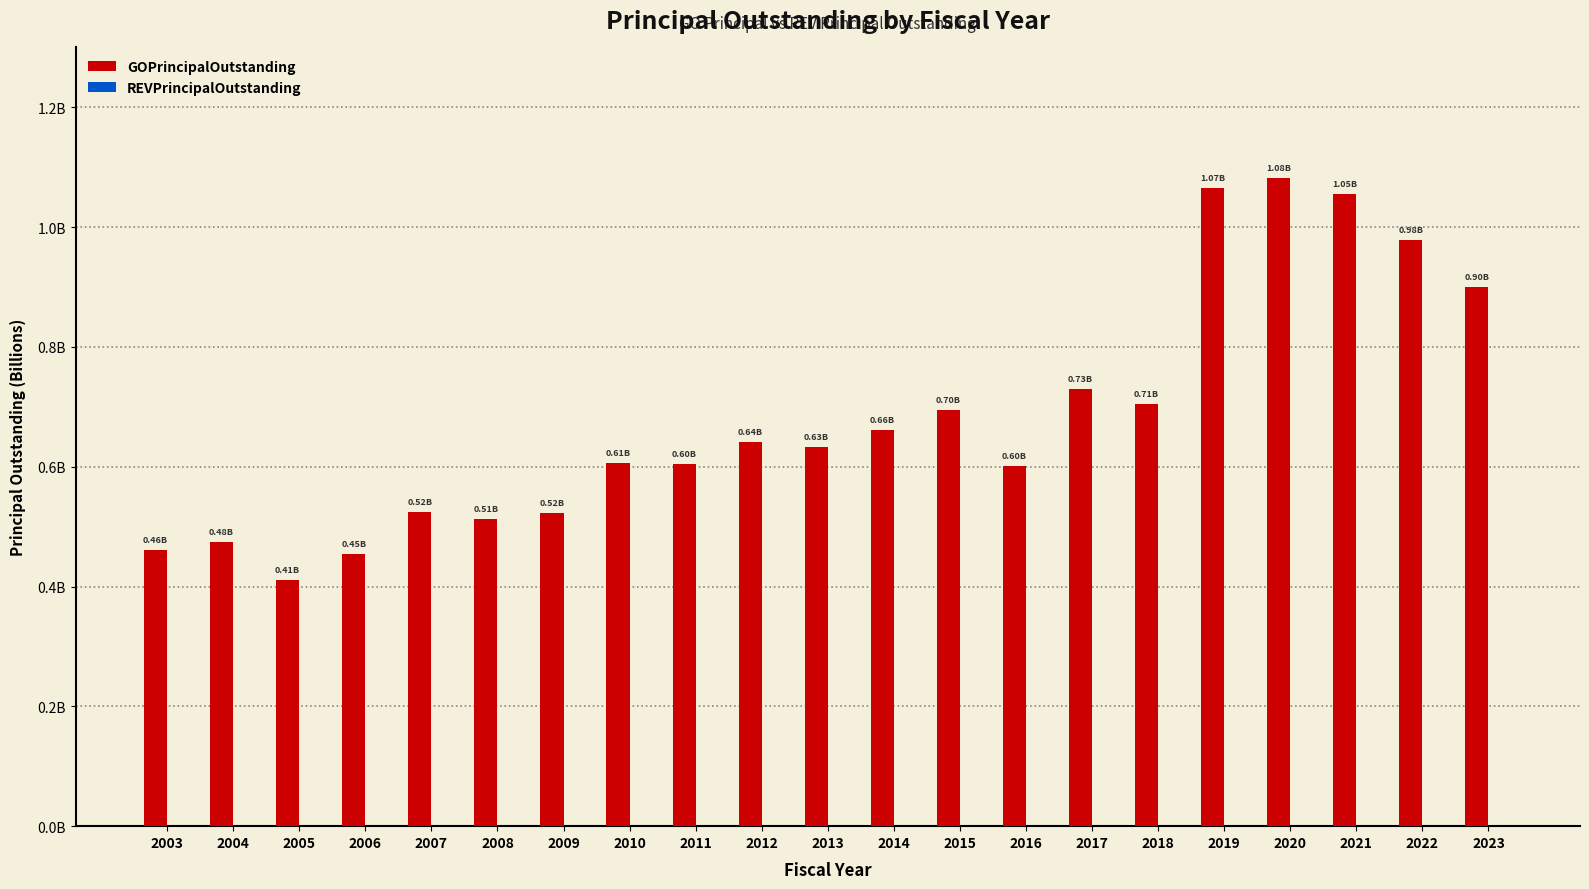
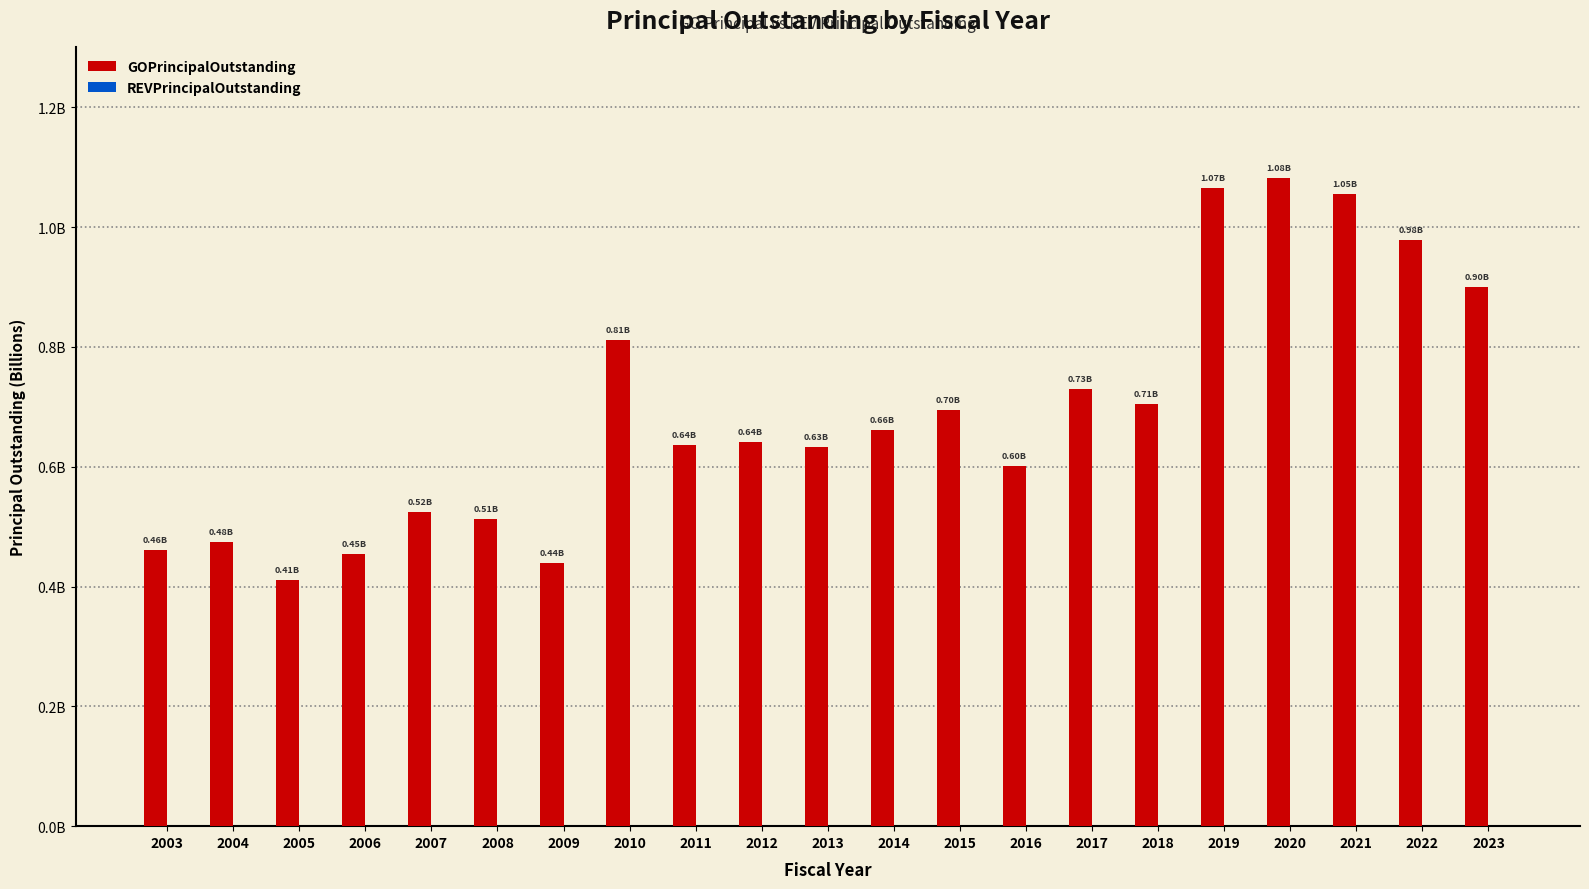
GOPrincipalOutstanding, 2009: 0.52B -> 0.44B
GOPrincipalOutstanding, 2010: 0.61B -> 0.81B
GOPrincipalOutstanding, 2011: 0.60B -> 0.64B
